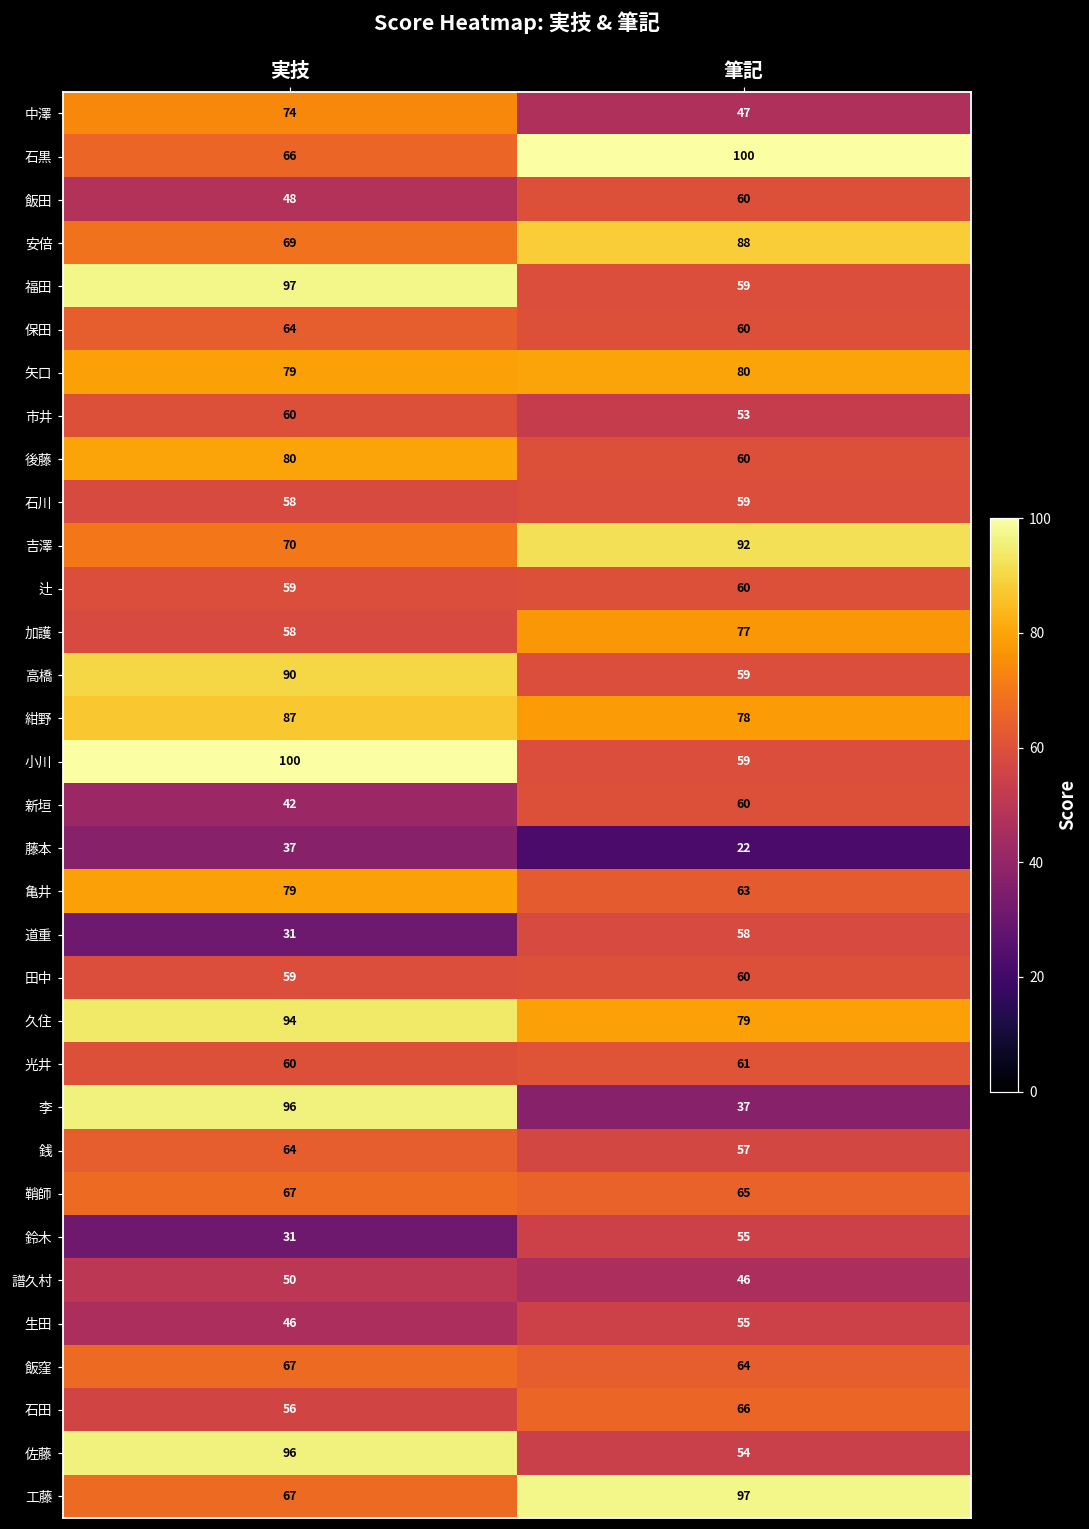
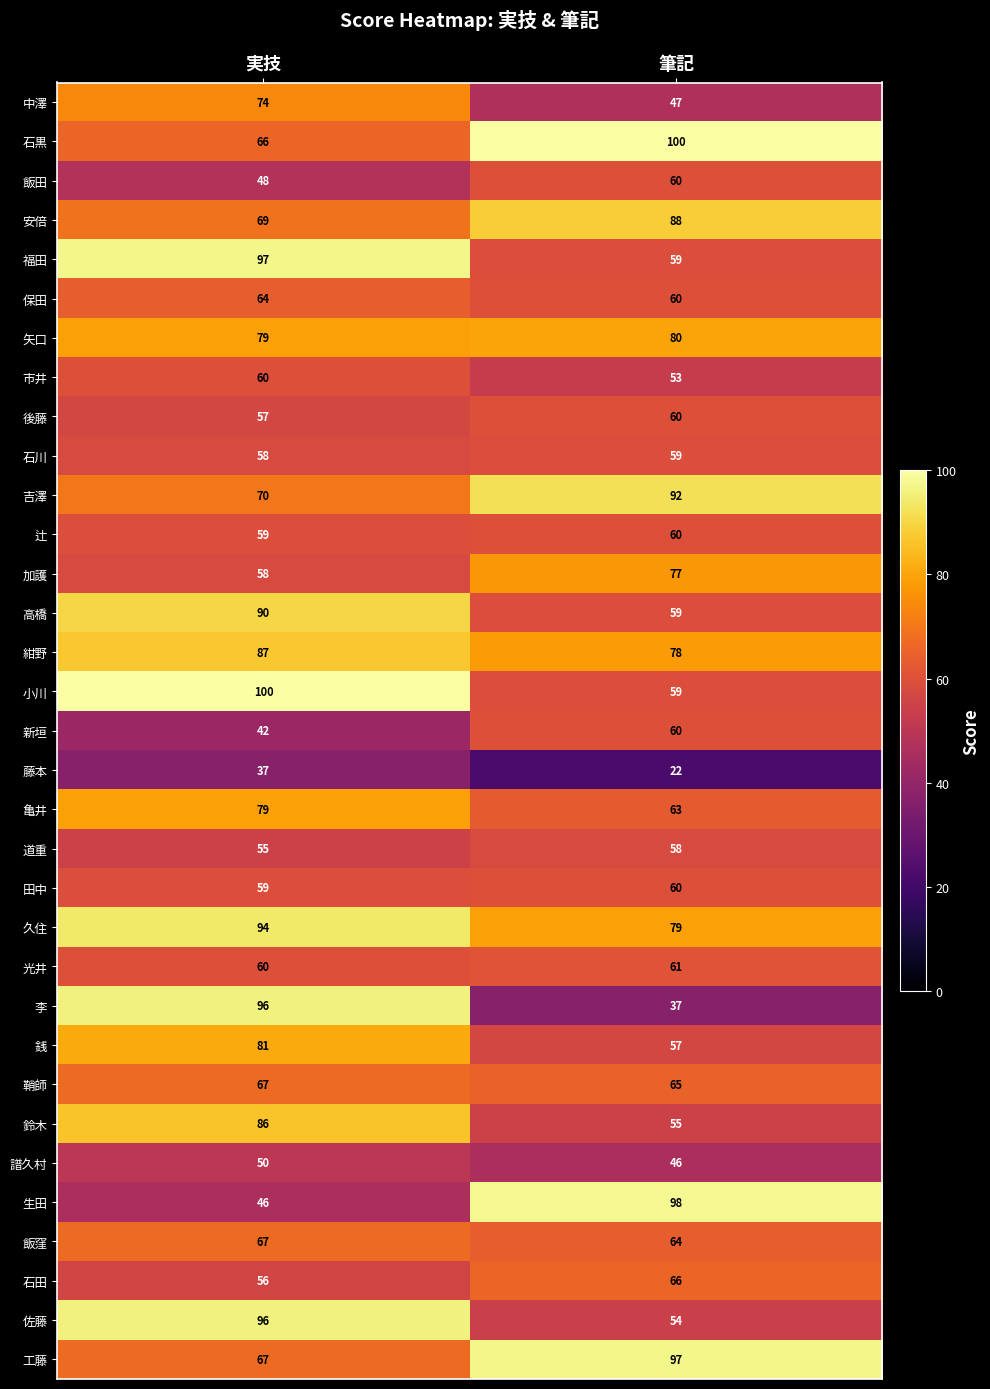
後藤, 実技: 80 -> 57
道重, 実技: 31 -> 55
銭, 実技: 64 -> 81
鈴木, 実技: 31 -> 86
生田, 筆記: 55 -> 98
